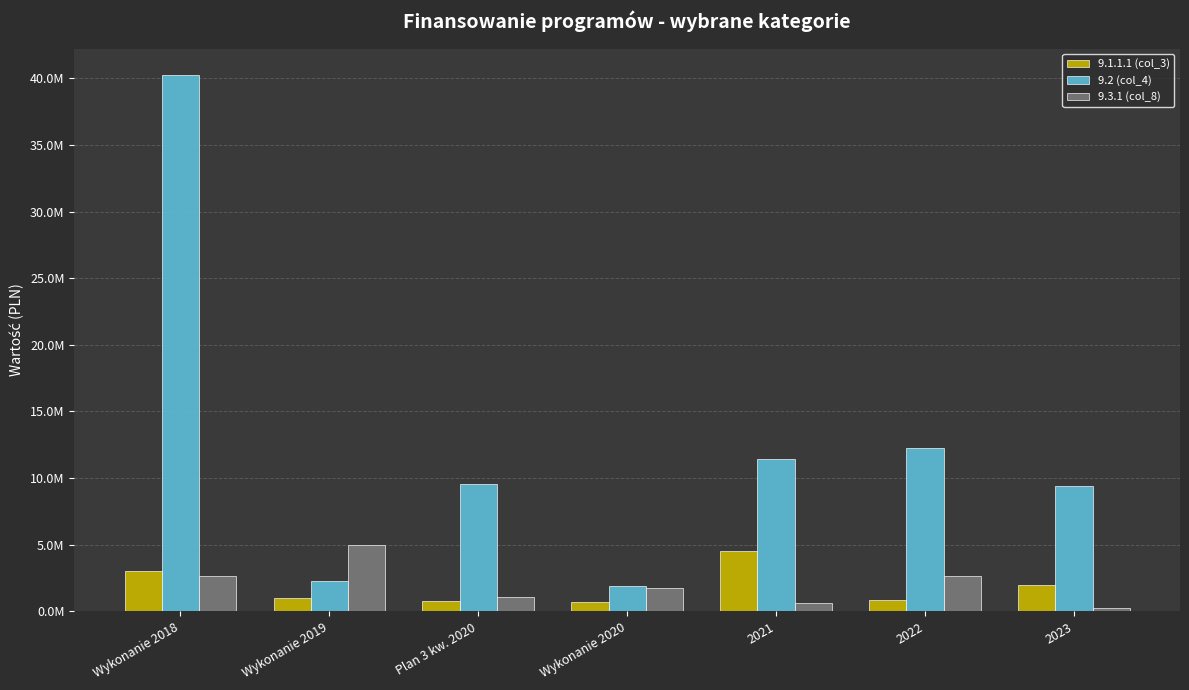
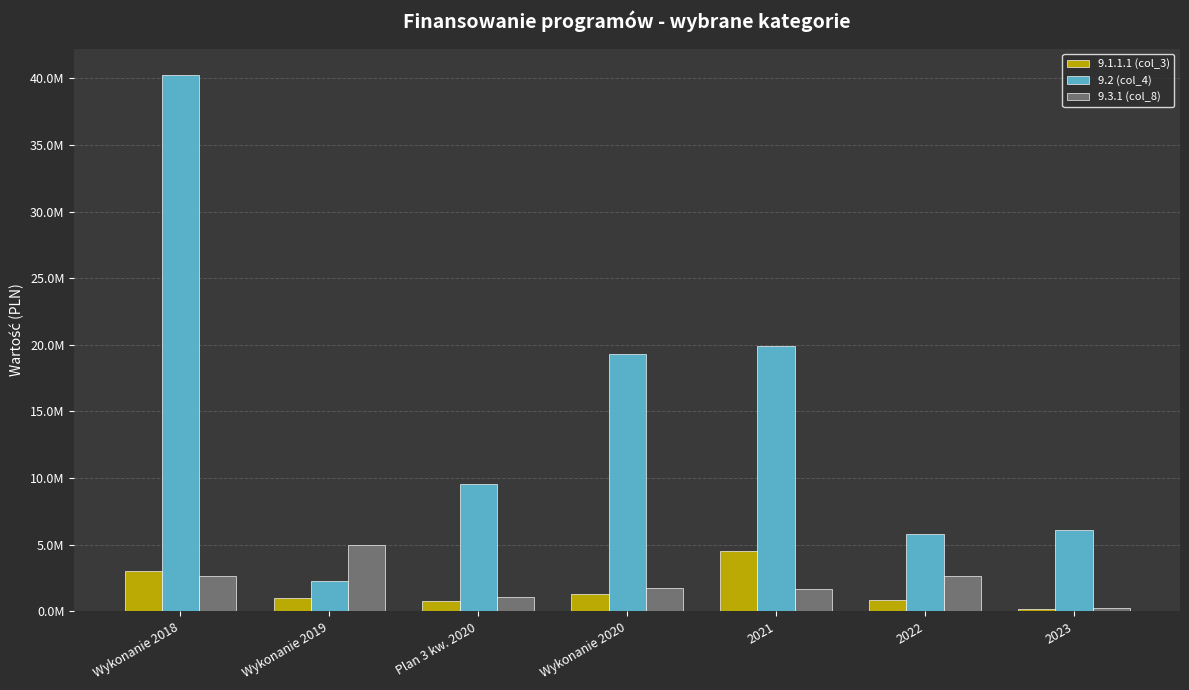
9.1.1.1 (col_3), Wykonanie 2020: 700000 -> 1300000
9.2 (col_4), Wykonanie 2020: 1900000 -> 19300000
9.2 (col_4), 2021: 11500000 -> 19900000
9.3.1 (col_8), 2021: 600000 -> 1700000
9.2 (col_4), 2022: 12300000 -> 5800000
9.1.1.1 (col_3), 2023: 2000000 -> 200000
9.2 (col_4), 2023: 9400000 -> 6100000
